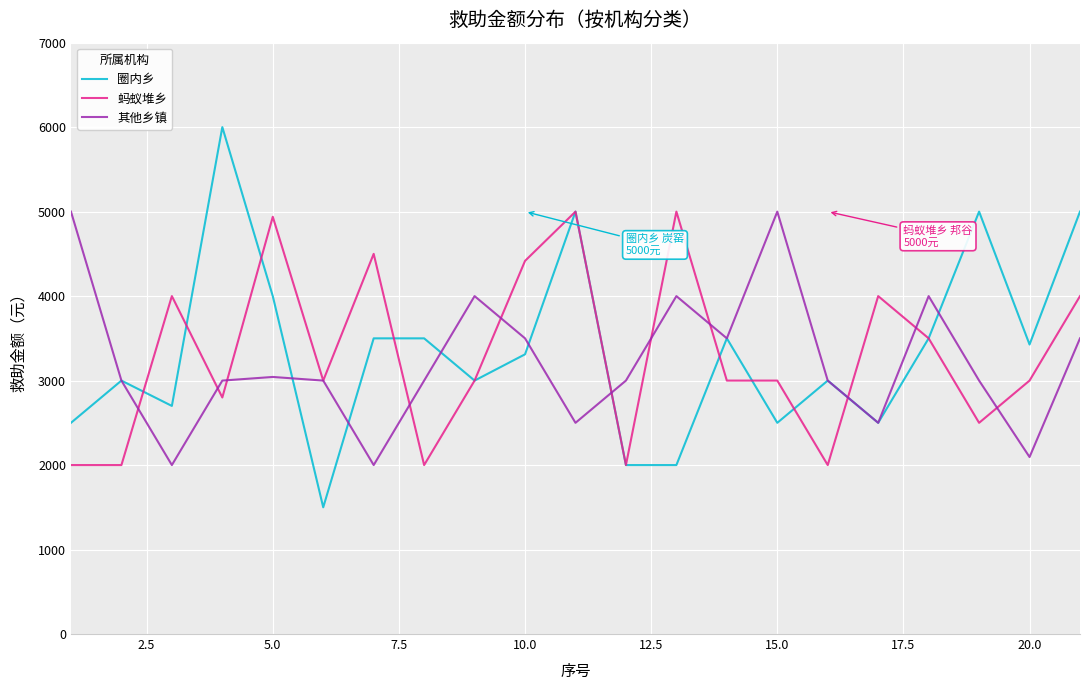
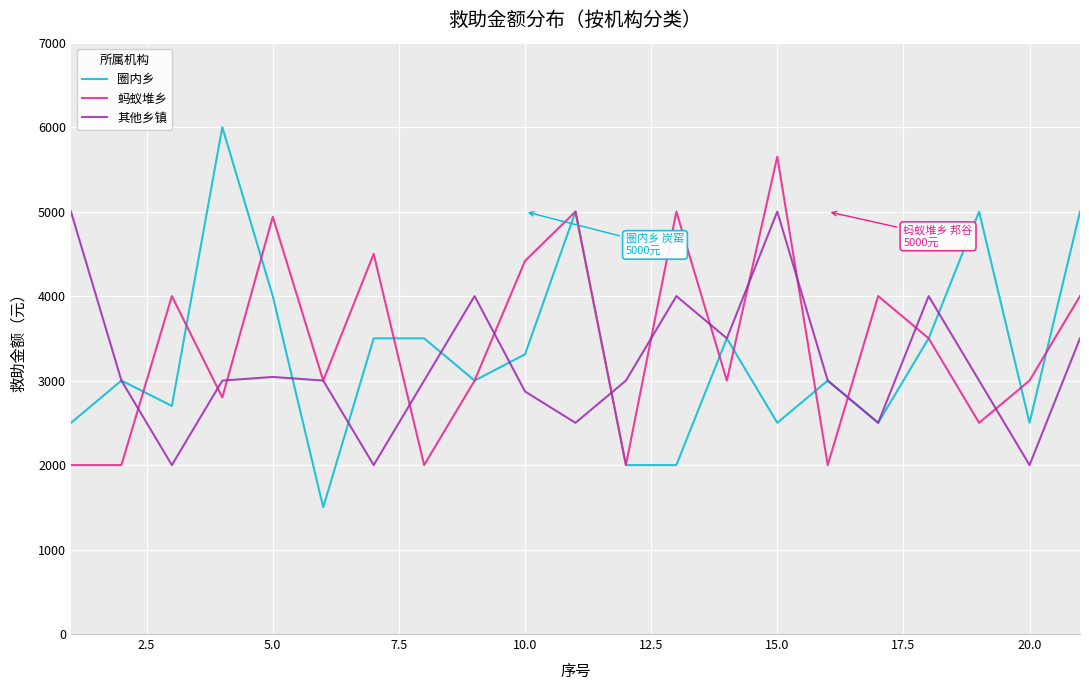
其他乡镇, 10.0: 3500 -> 2900
蚂蚁堆乡, 15.0: 3000 -> 5700
圈内乡, 20.0: 3400 -> 2500
其他乡镇, 20.0: 2100 -> 2000
